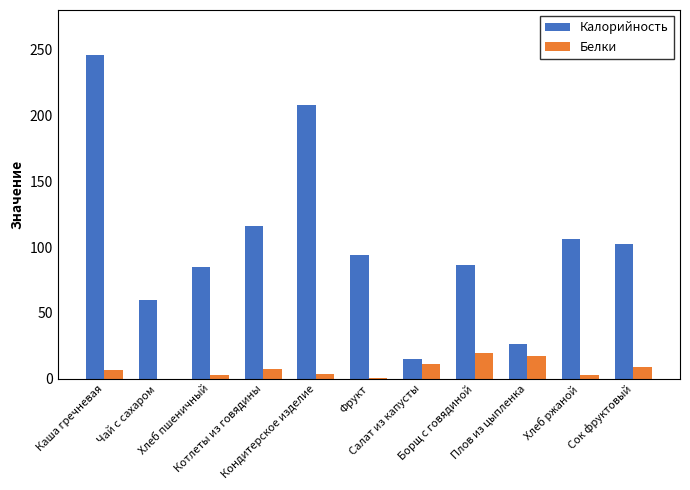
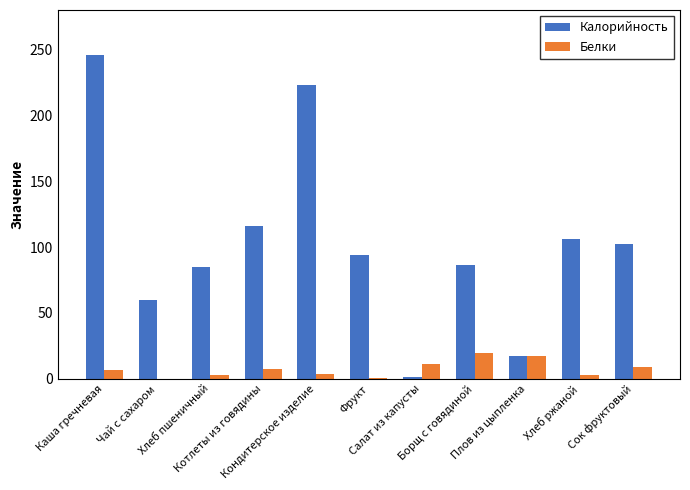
Калорийность, Кондитерское изделие: 208 -> 223
Калорийность, Салат из капусты: 15 -> 1
Калорийность, Плов из цыпленка: 26 -> 18
